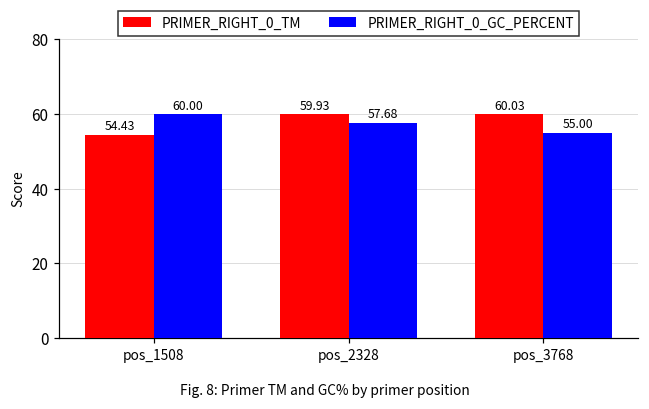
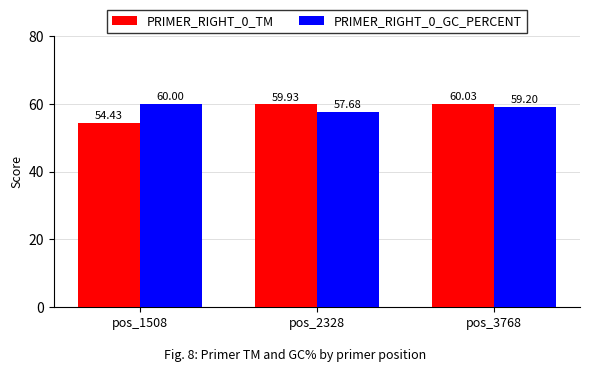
PRIMER_RIGHT_0_GC_PERCENT, pos_3768: 55.00 -> 59.20
